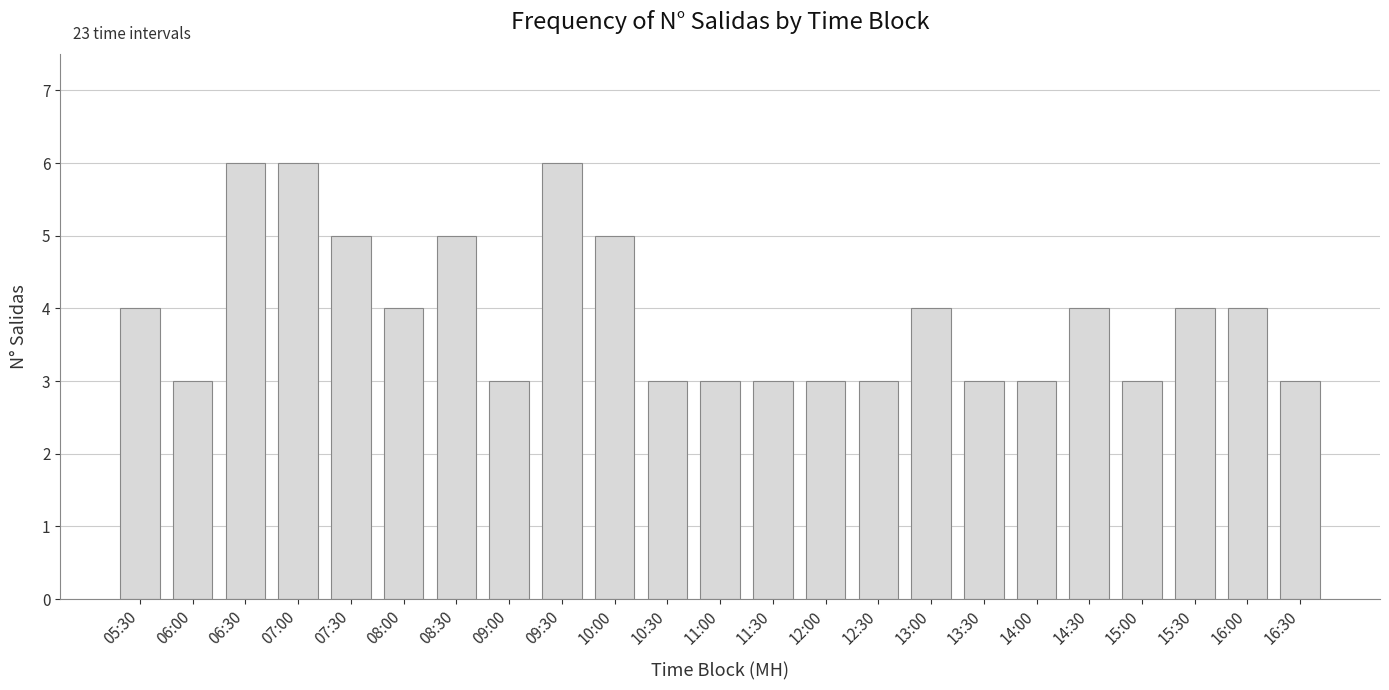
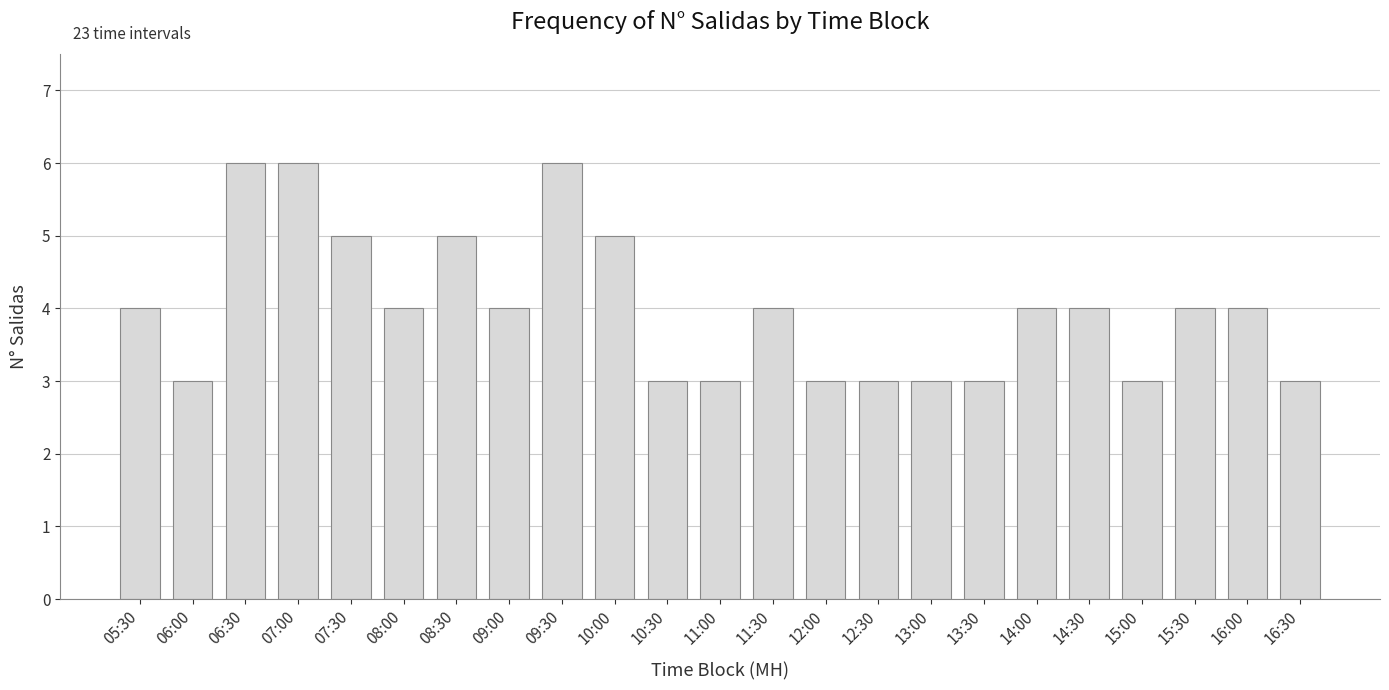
09:00: 3 -> 4
11:30: 3 -> 4
13:00: 4 -> 3
14:00: 3 -> 4
